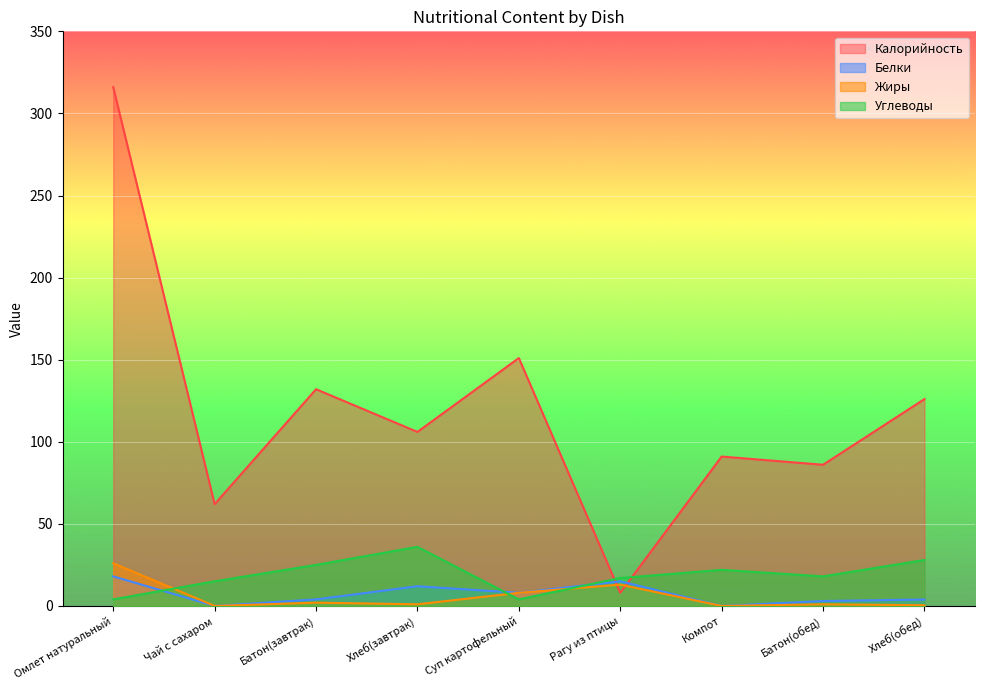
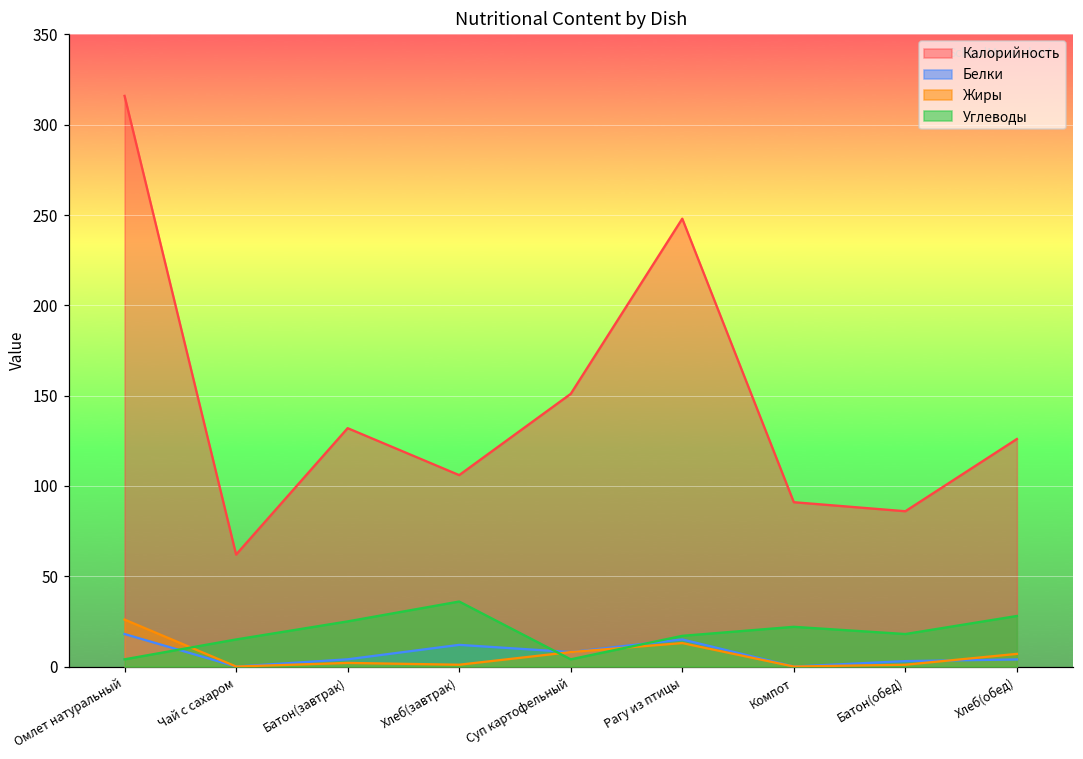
Калорийность, Рагу из птицы: 8 -> 248
Жиры, Хлеб(обед): 0 -> 7
